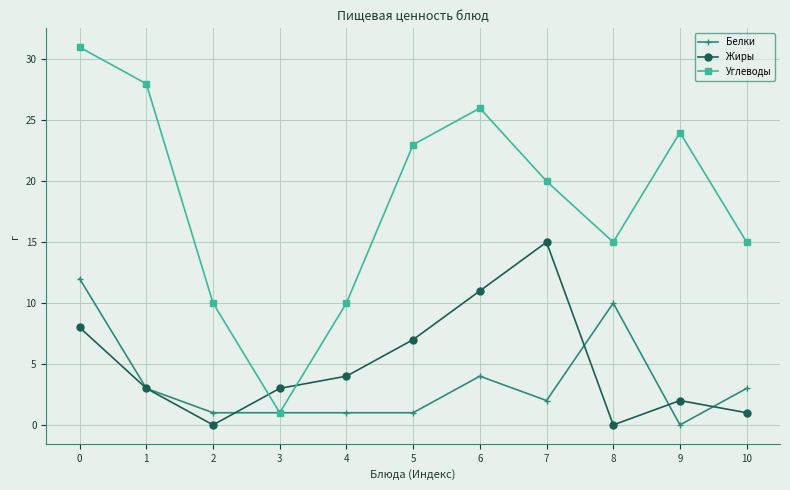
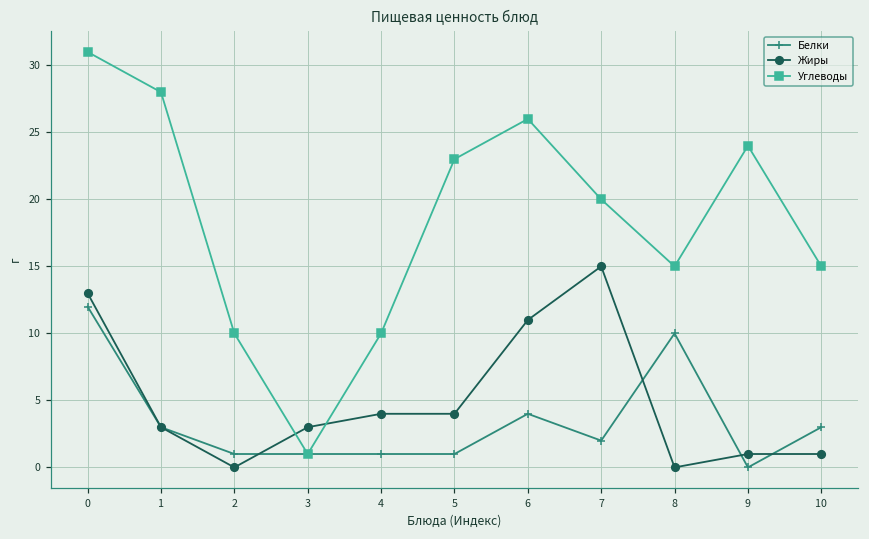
Жиры, 0: 8 -> 13
Жиры, 5: 7 -> 4
Жиры, 9: 2 -> 1
